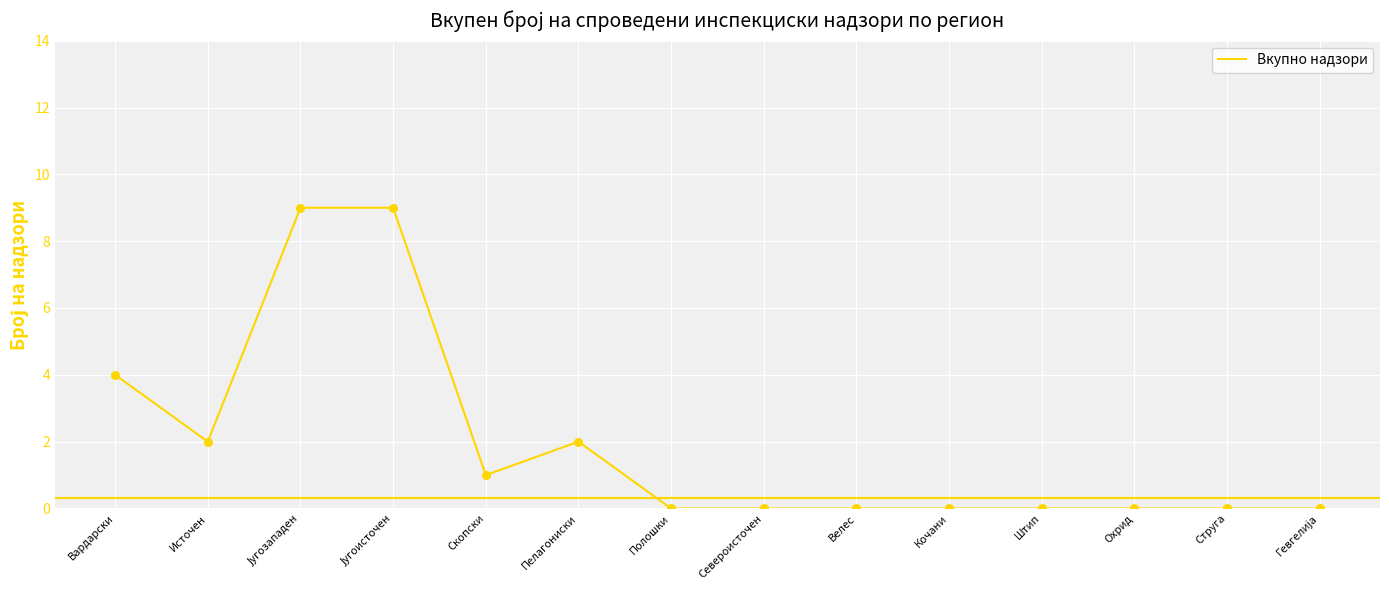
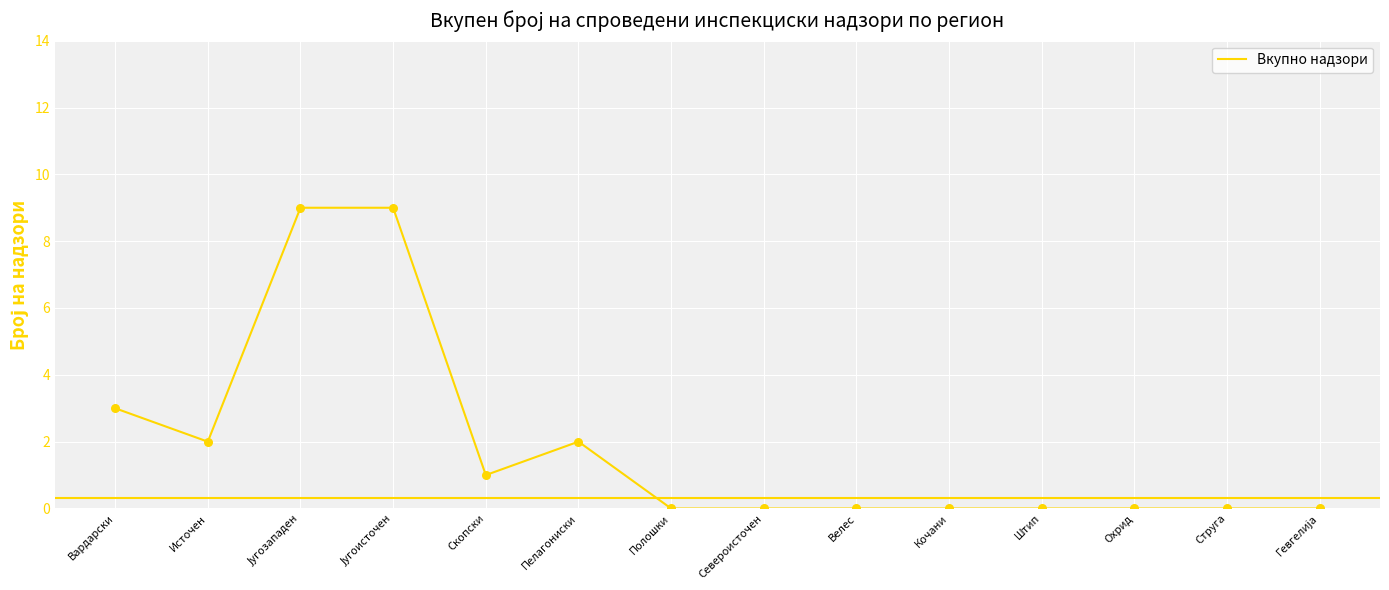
Вардарски: 4 -> 3
